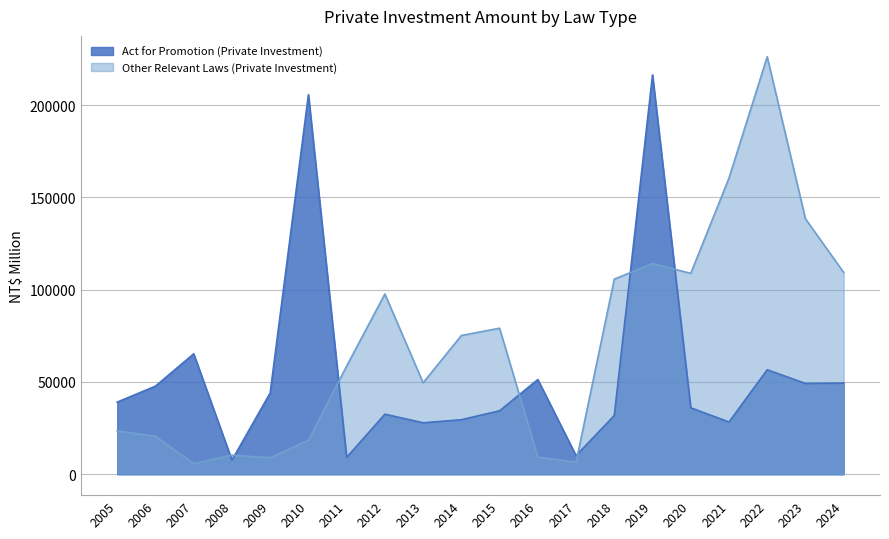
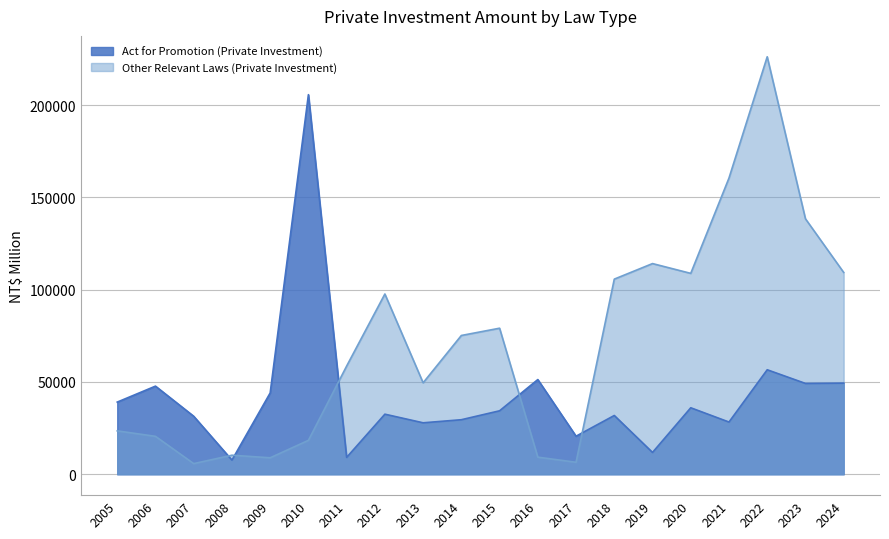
Act for Promotion (Private Investment), 2007: 65000 -> 31000
Act for Promotion (Private Investment), 2017: 10000 -> 21000
Act for Promotion (Private Investment), 2019: 216000 -> 12000
